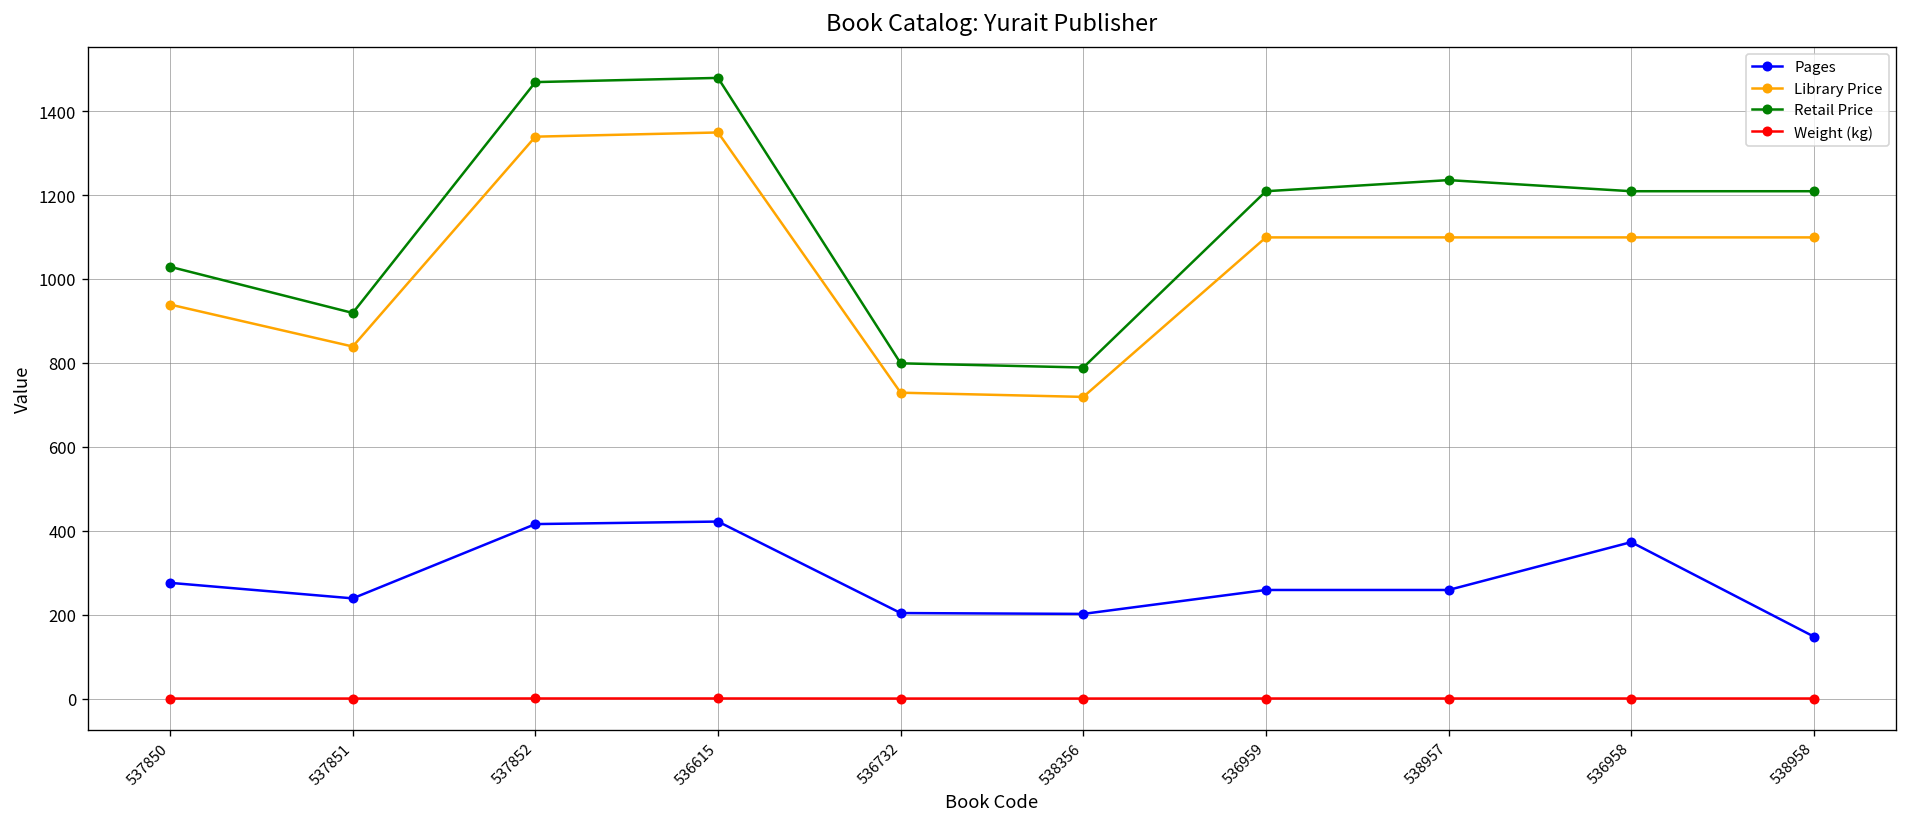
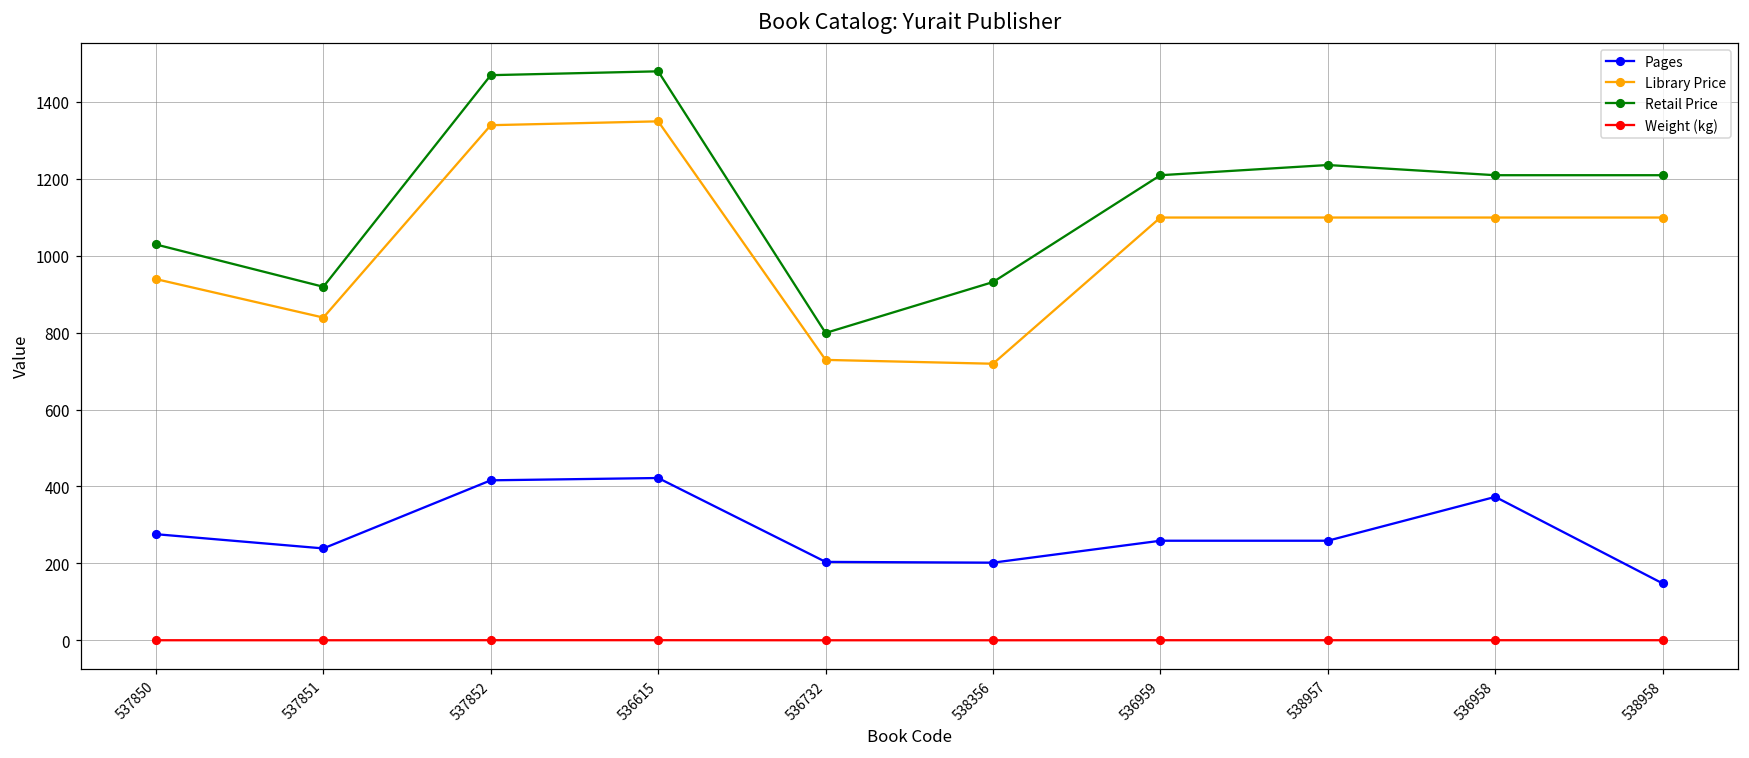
Retail Price, 538356: 790 -> 930
